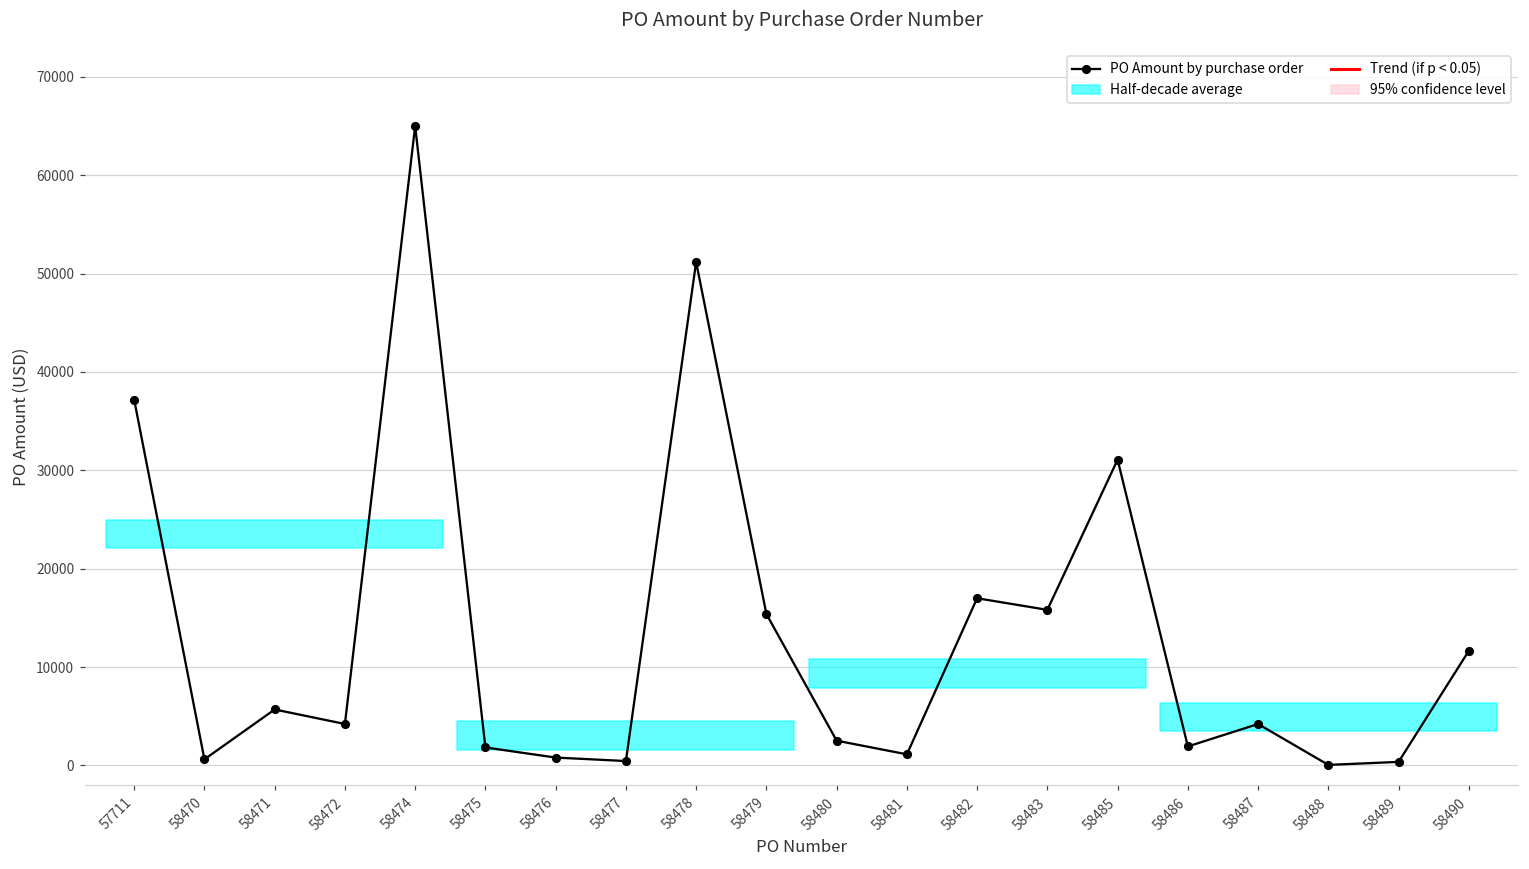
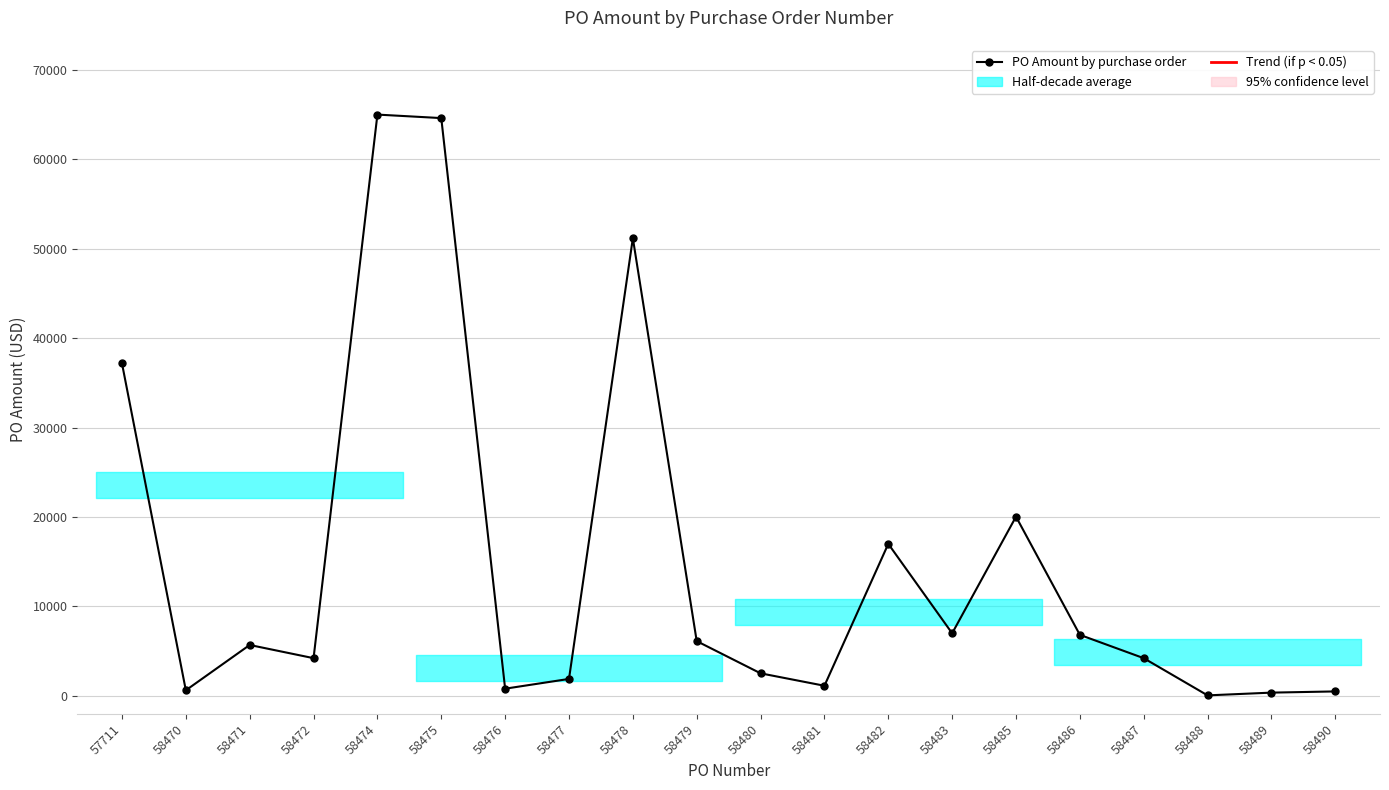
PO Amount by purchase order, 58475: 2000 -> 65000
PO Amount by purchase order, 58477: 0 -> 2000
PO Amount by purchase order, 58479: 15000 -> 6000
PO Amount by purchase order, 58483: 16000 -> 7000
PO Amount by purchase order, 58485: 31000 -> 20000
PO Amount by purchase order, 58486: 2000 -> 7000
PO Amount by purchase order, 58490: 12000 -> 1000
